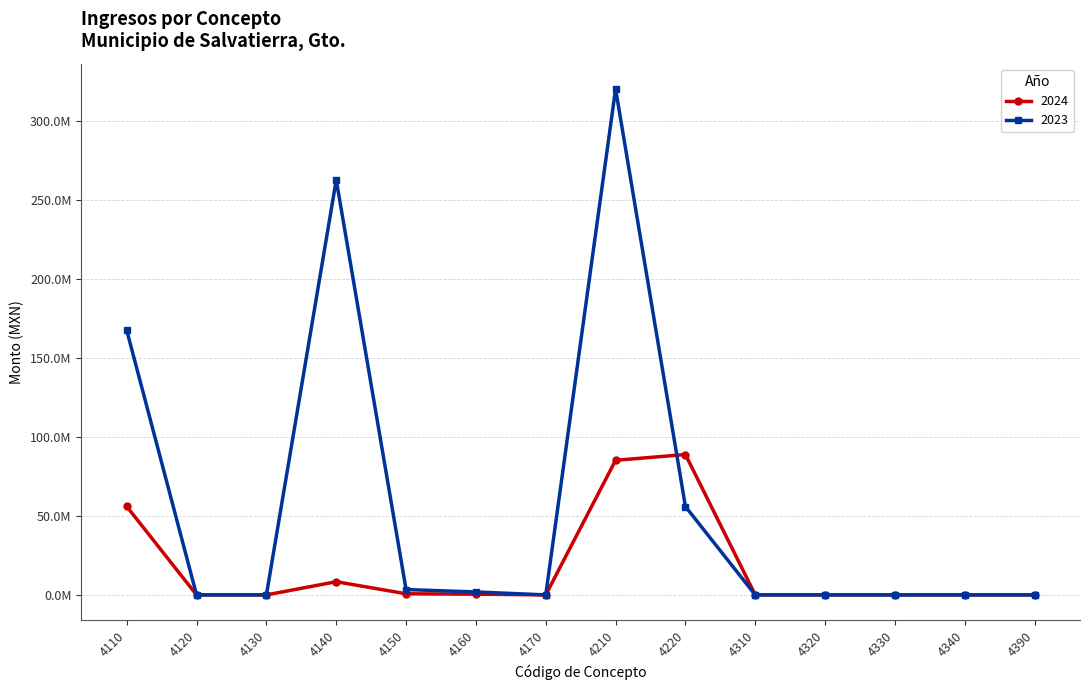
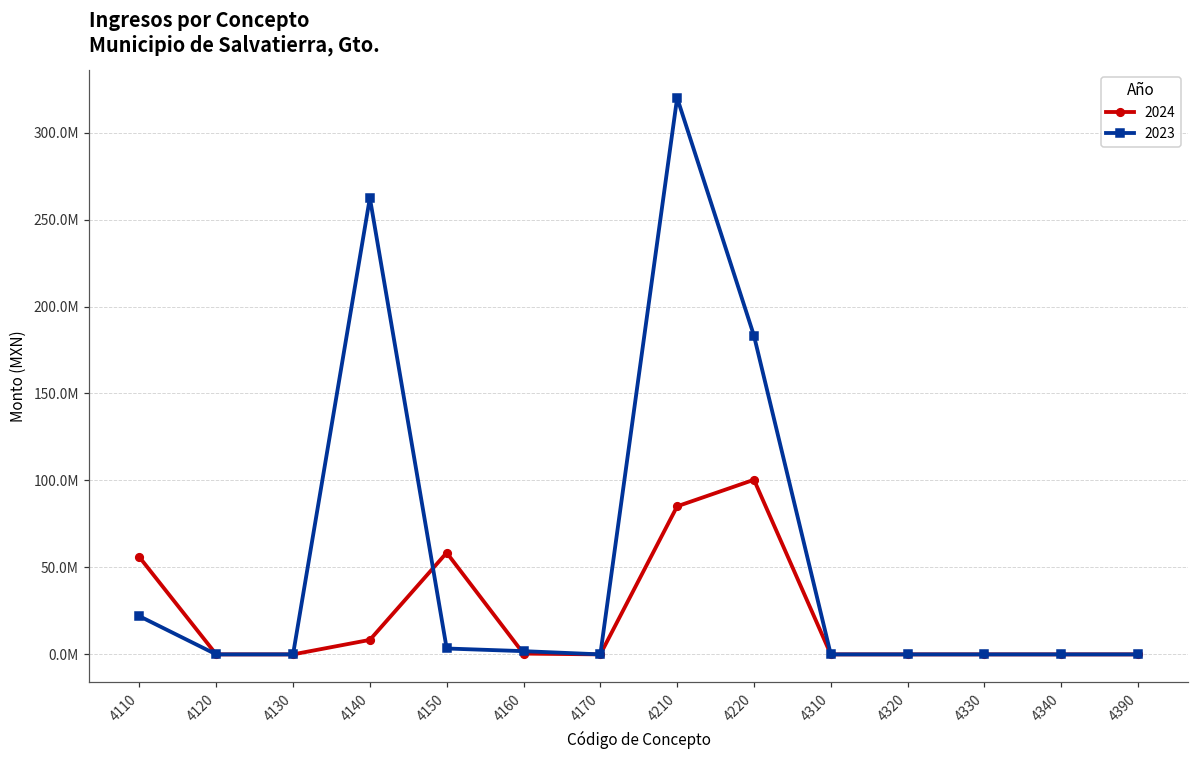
2023, 4110: 167000000 -> 22000000
2024, 4150: 1000000 -> 58000000
2024, 4220: 89000000 -> 100000000
2023, 4220: 56000000 -> 183000000
